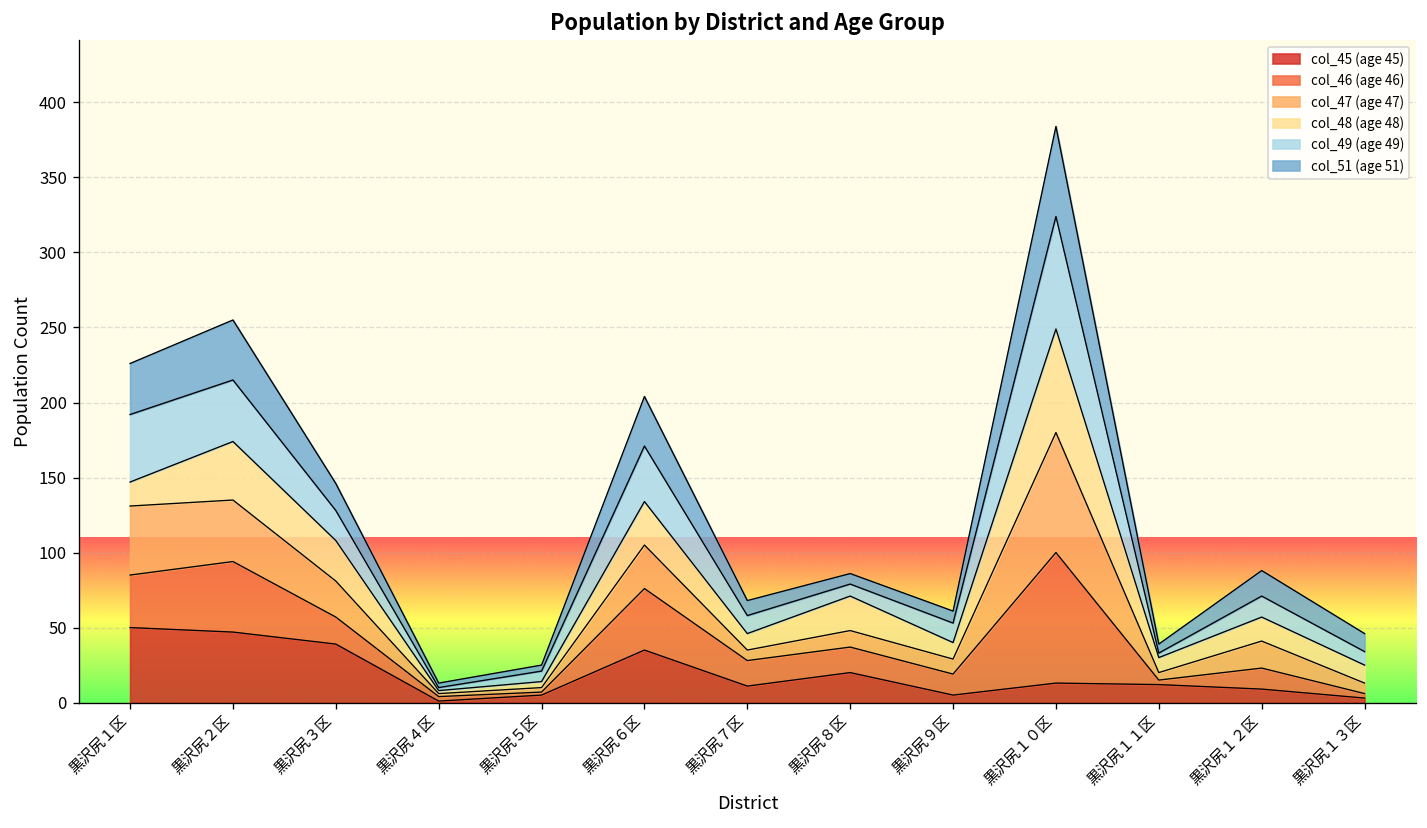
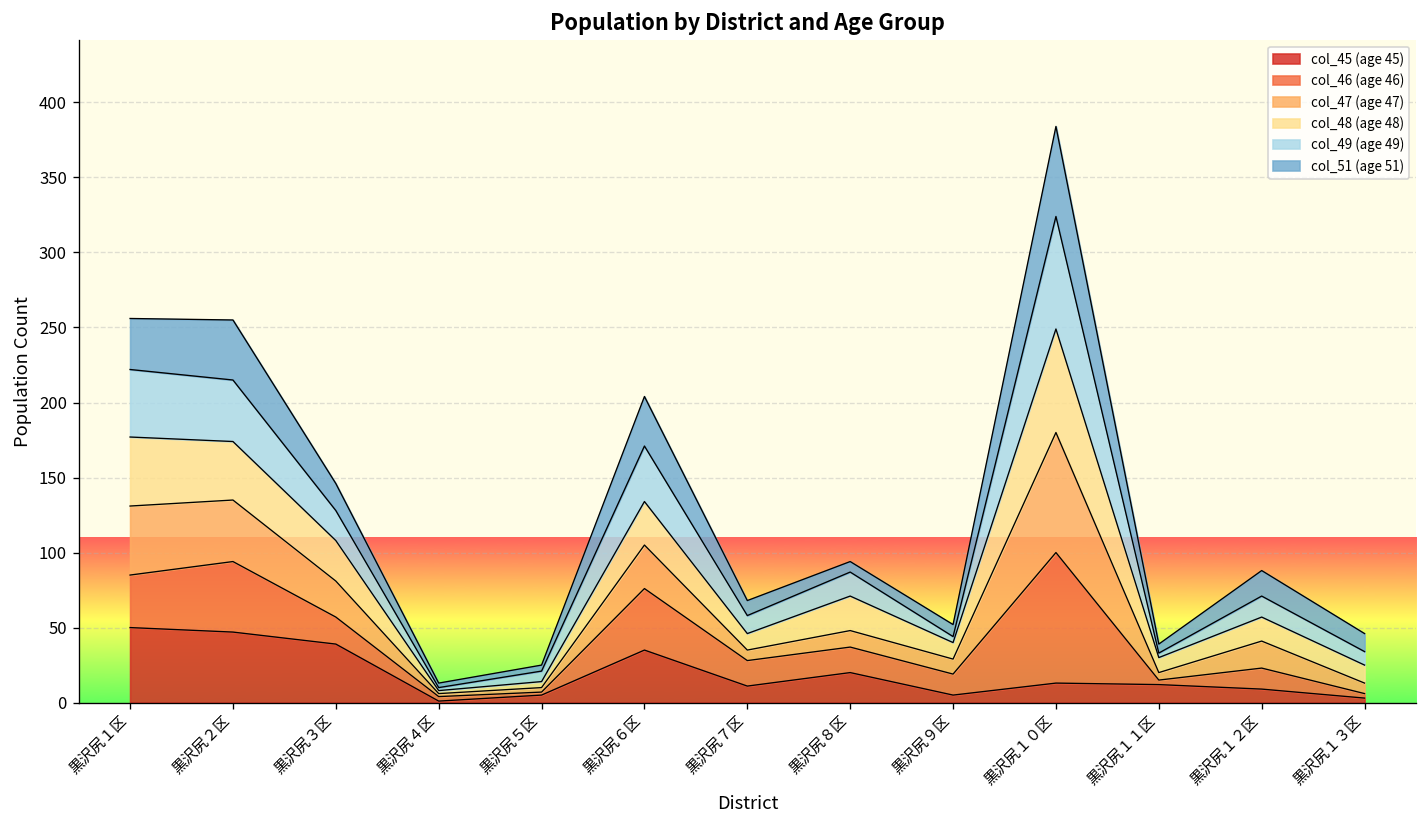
col_48 (age 48), 黒沢尻１区: 16 -> 46
col_49 (age 49), 黒沢尻８区: 8 -> 16
col_49 (age 49), 黒沢尻９区: 13 -> 4
